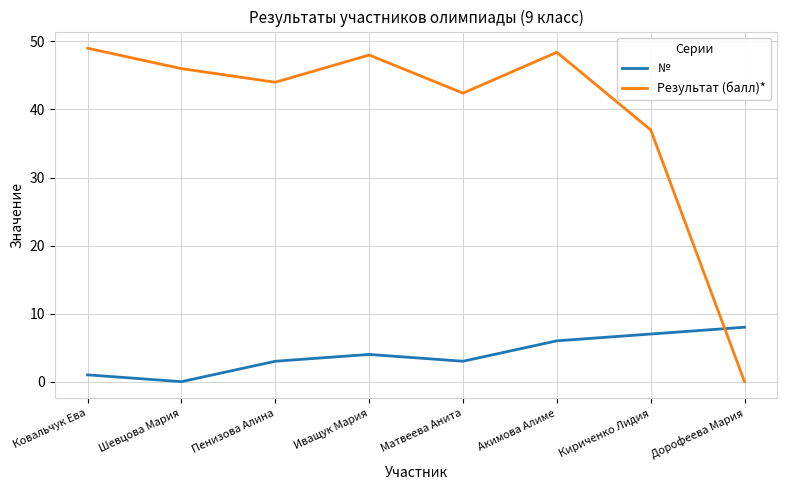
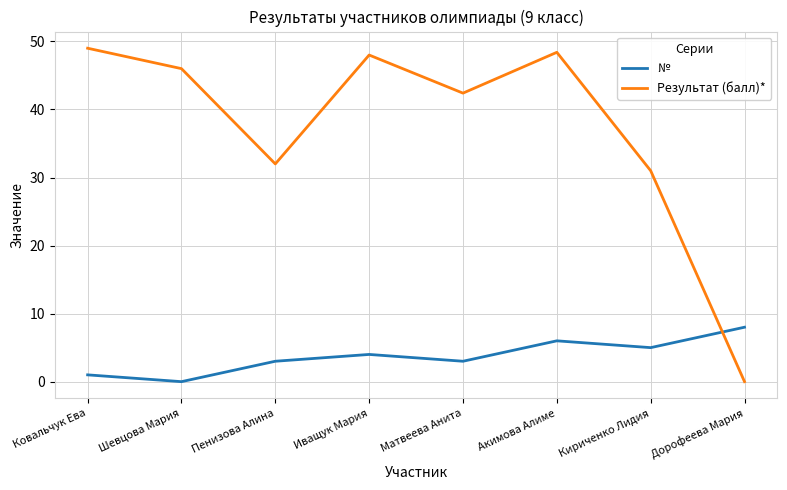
Результат (балл)*, Пенизова Алина: 44 -> 32
№, Кириченко Лидия: 7 -> 5
Результат (балл)*, Кириченко Лидия: 37 -> 31
